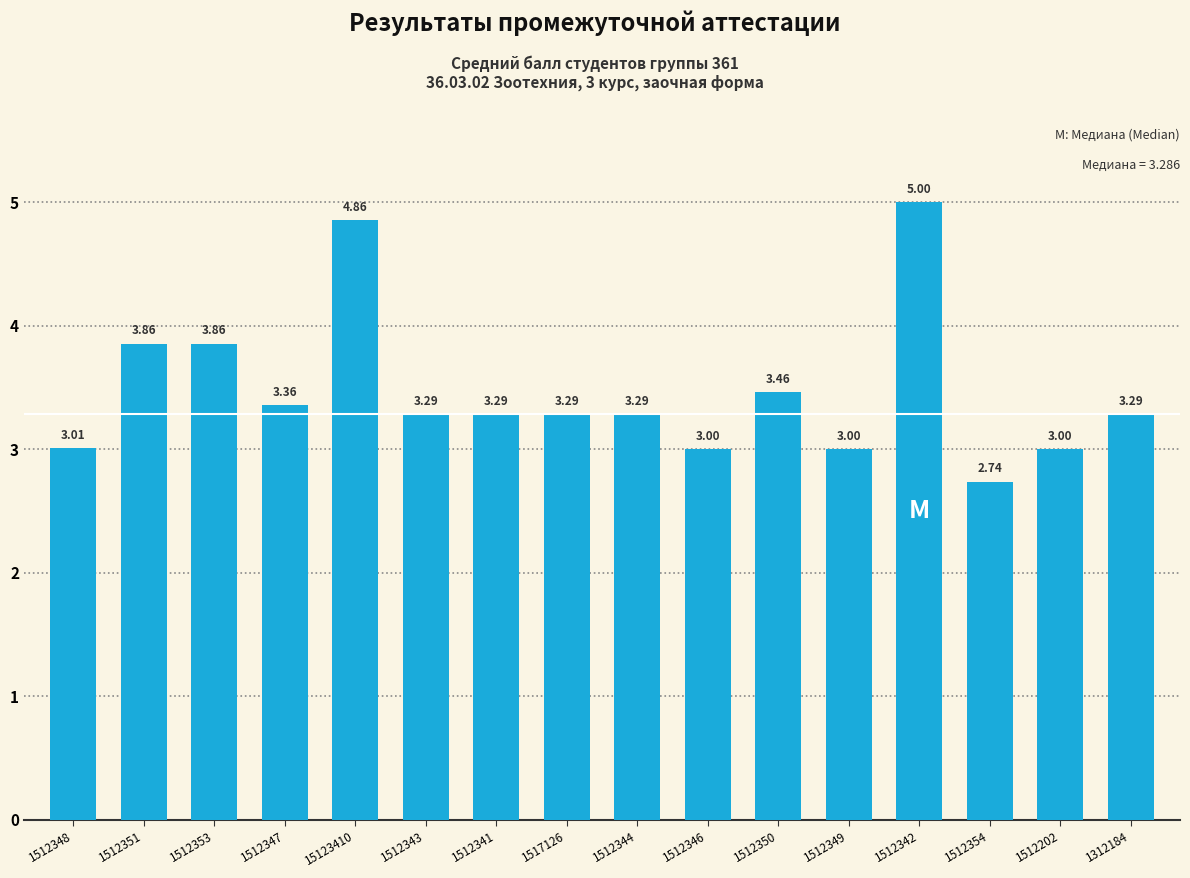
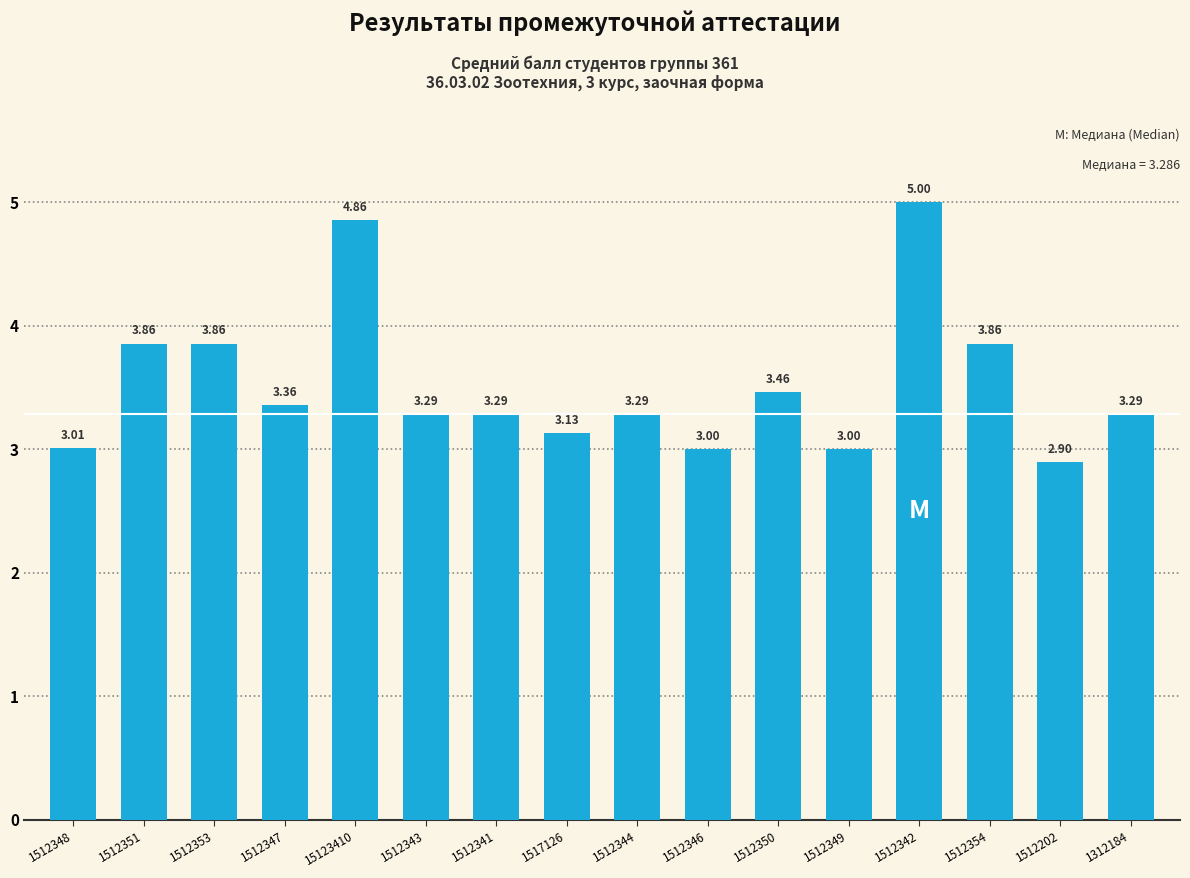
1517126: 3.29 -> 3.13
1512354: 2.74 -> 3.86
1512202: 3.00 -> 2.90
